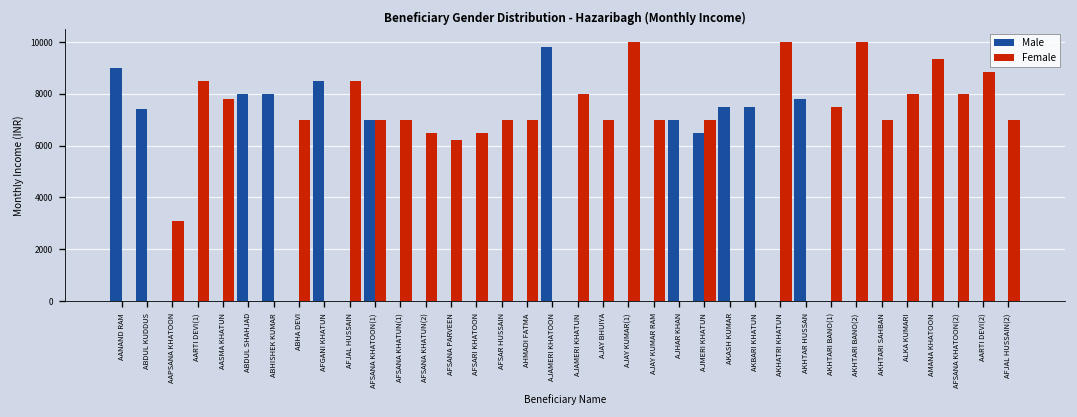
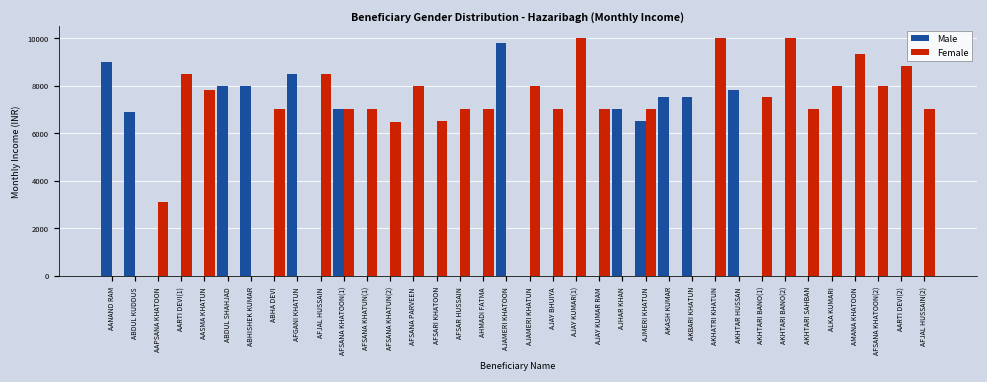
Male, ABDUL KUDDUS: 7400 -> 6900
Female, AFSANA PARVEEN: 6200 -> 8000
